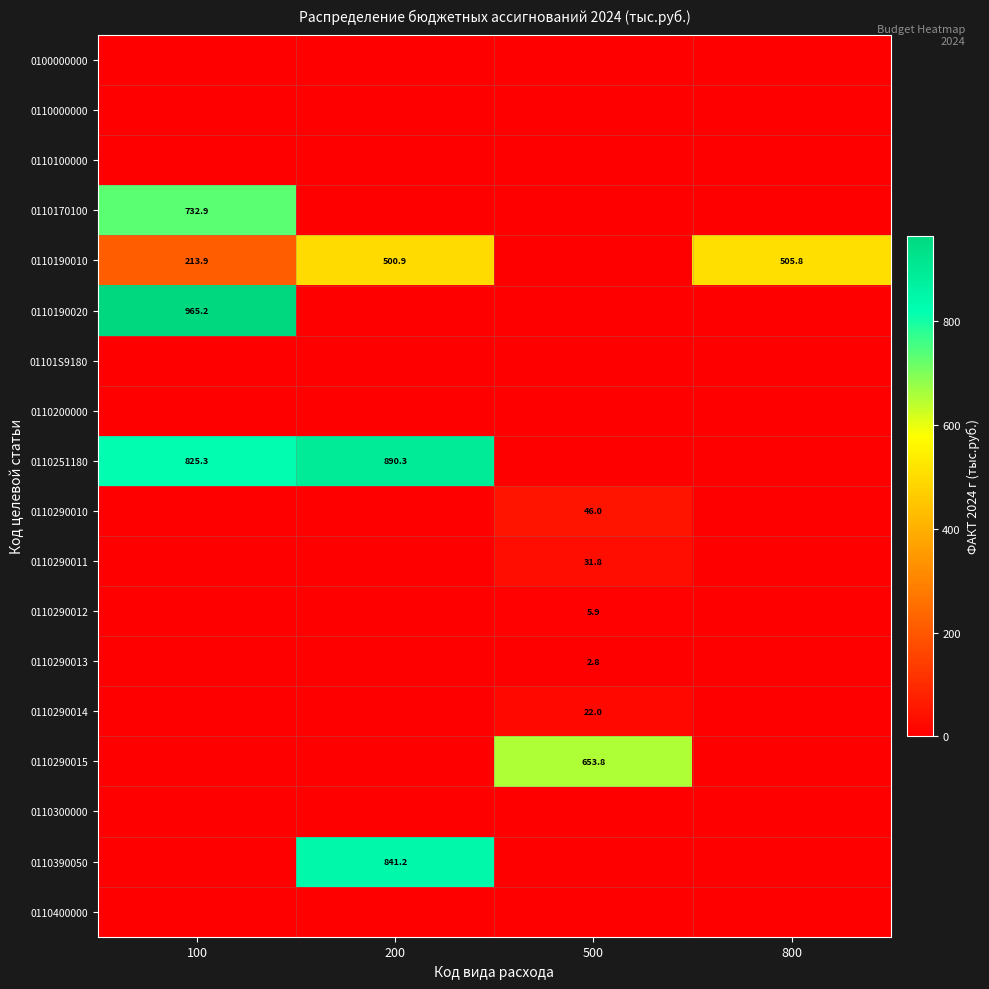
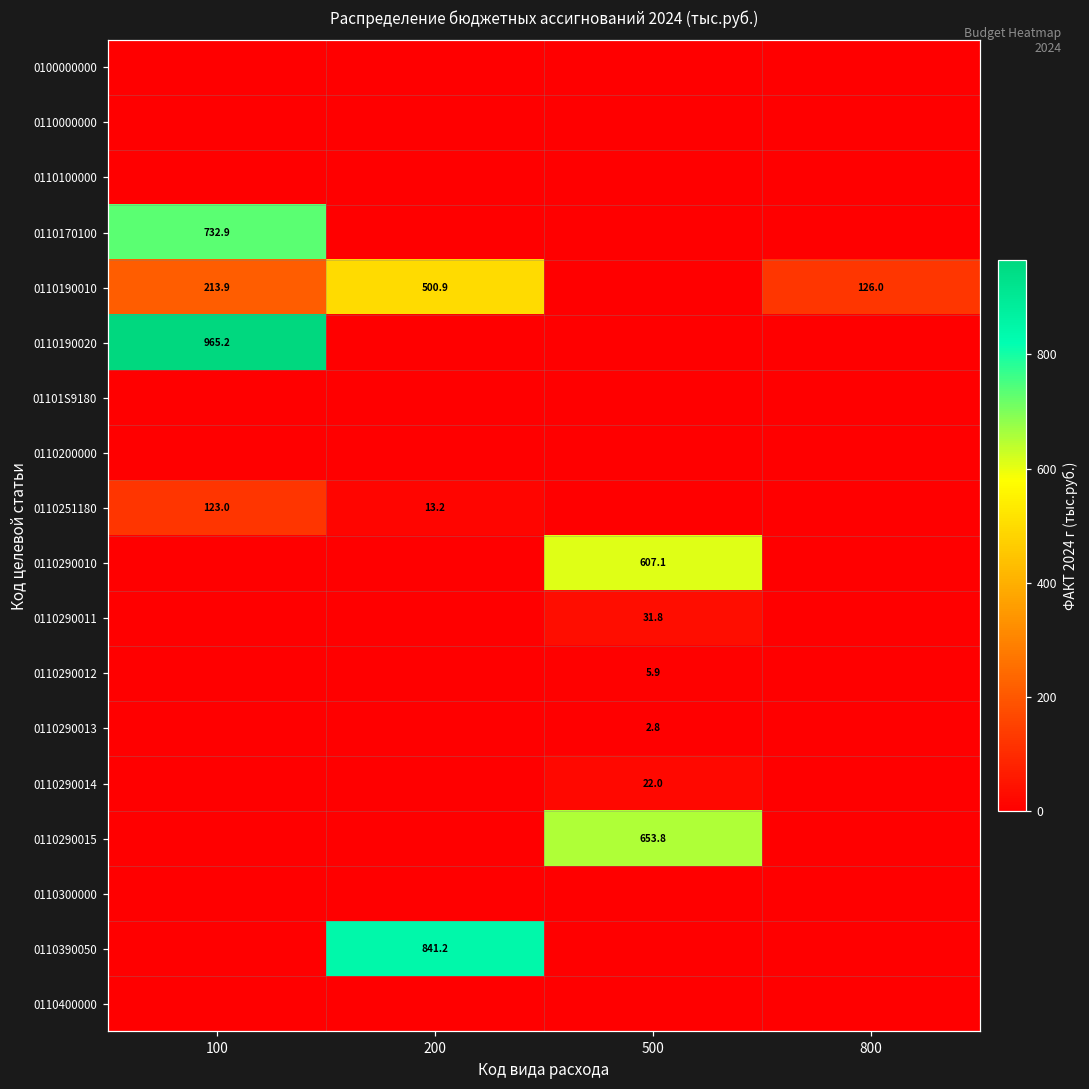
0110190010, 800: 505.8 -> 126.0
0110251180, 100: 825.3 -> 123.0
0110251180, 200: 890.3 -> 13.2
0110290010, 500: 46.0 -> 607.1
